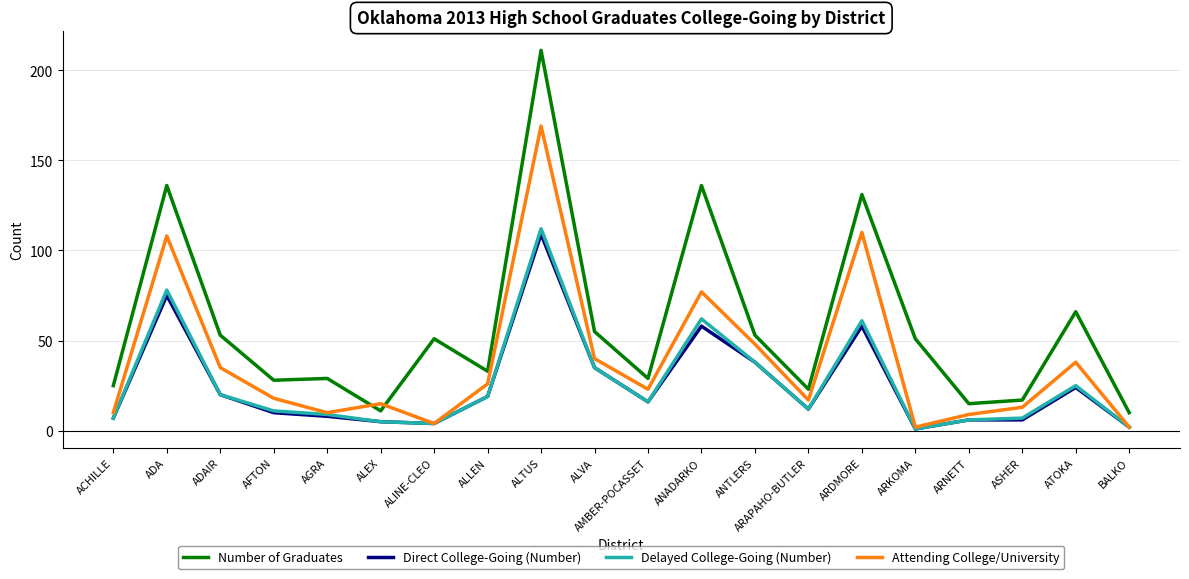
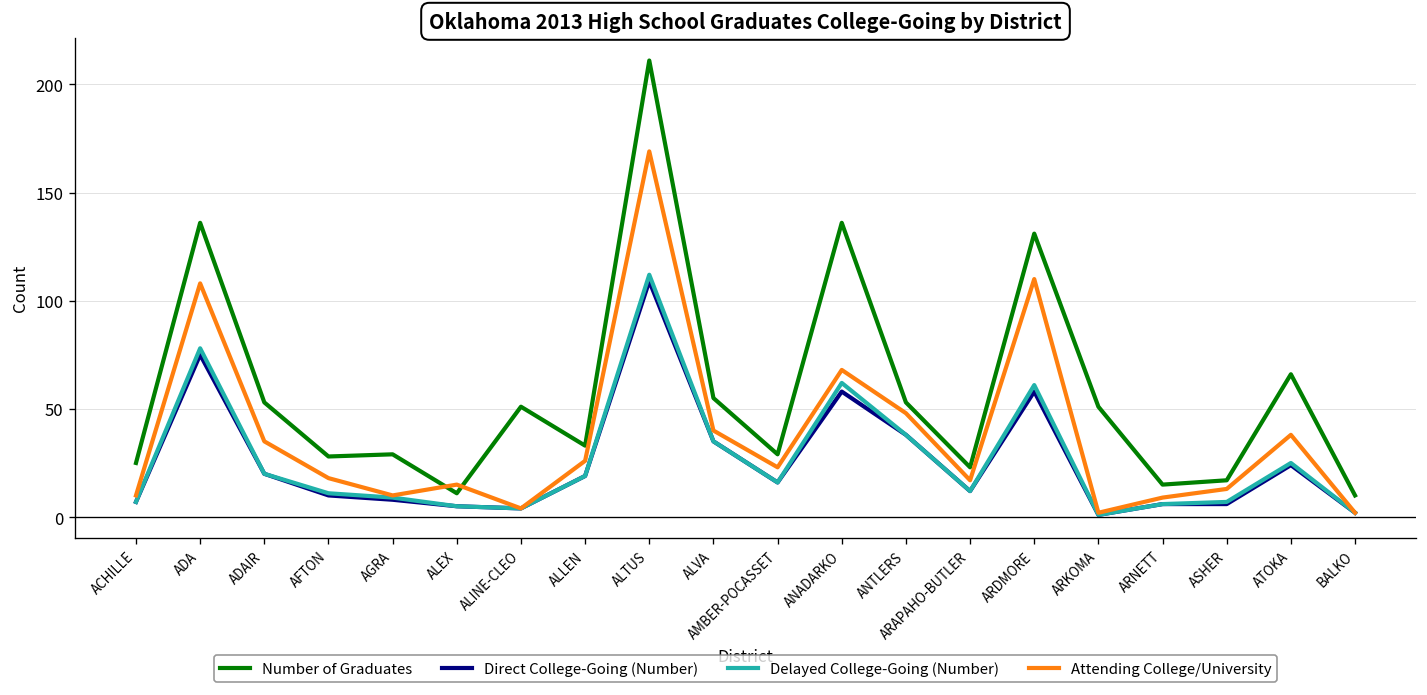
Attending College/University, ANADARKO: 77 -> 68
